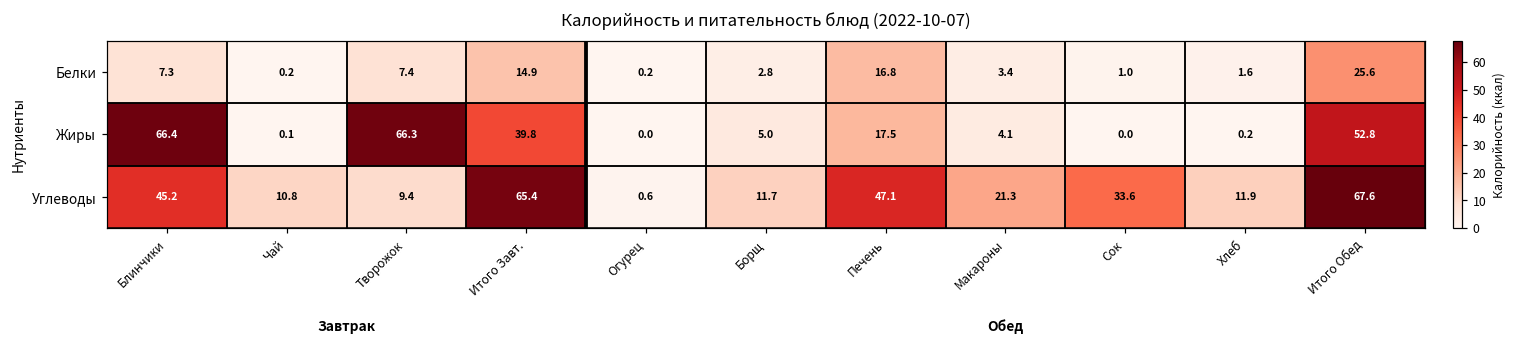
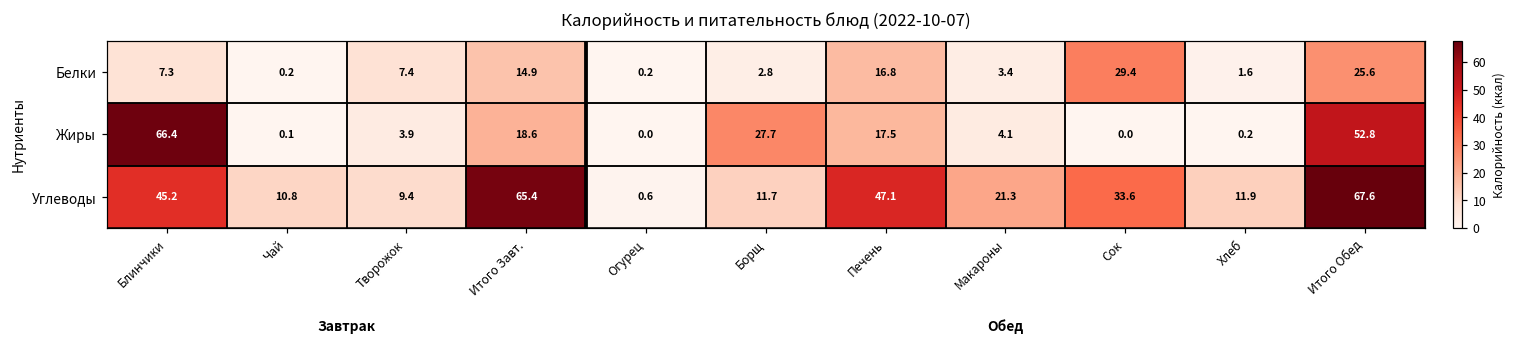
Белки, Сок: 1.0 -> 29.4
Жиры, Творожок: 66.3 -> 3.9
Жиры, Итого Завт.: 39.8 -> 18.6
Жиры, Борщ: 5.0 -> 27.7
